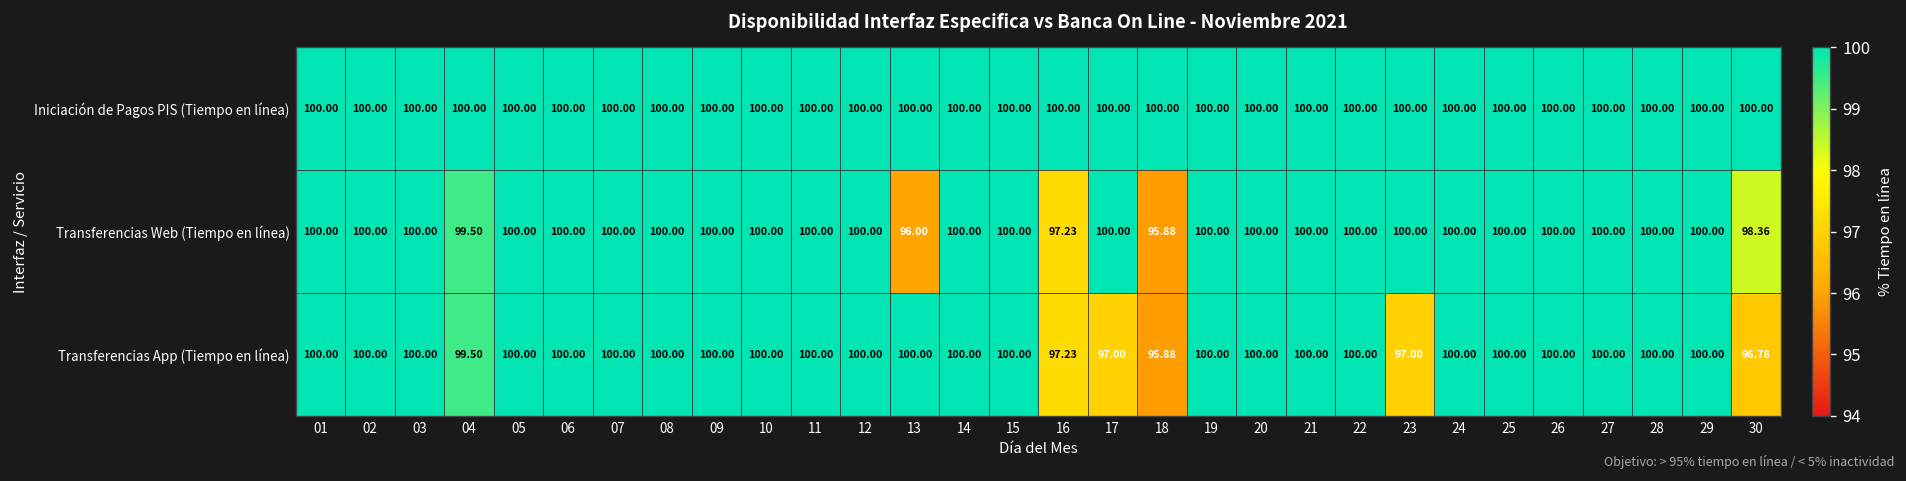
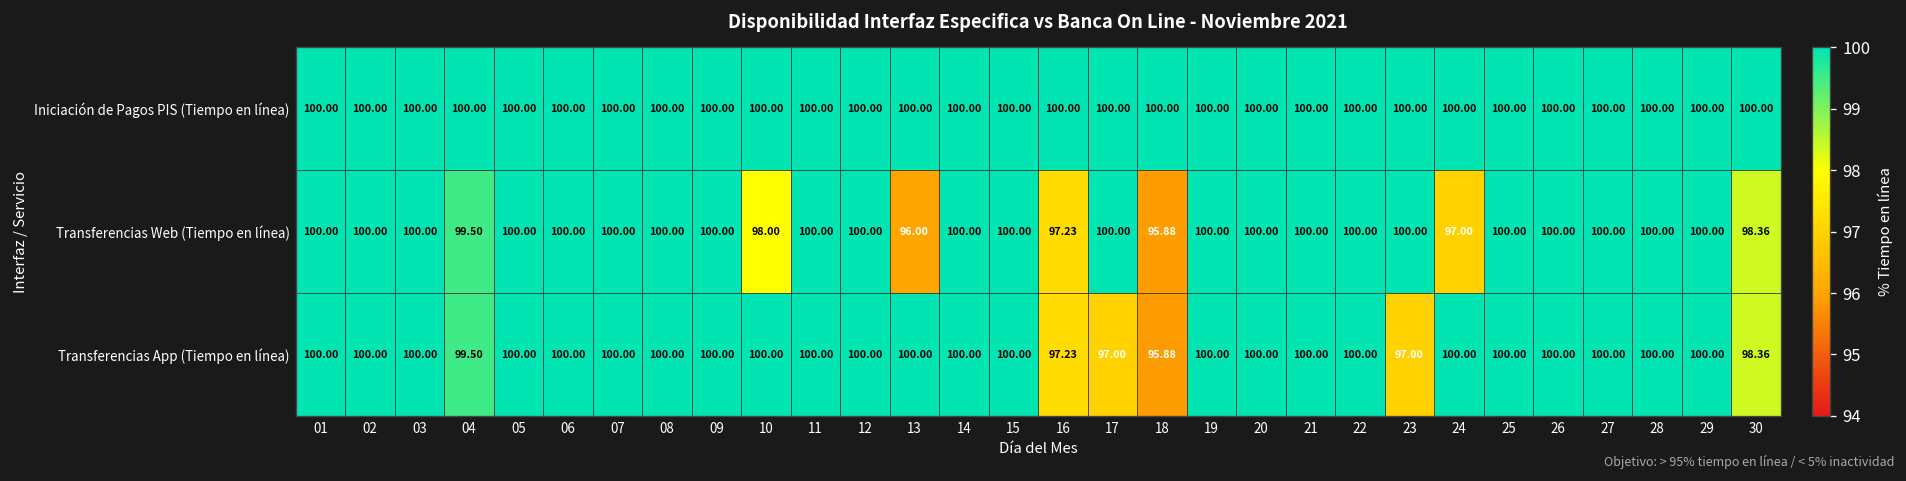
Transferencias Web (Tiempo en línea), 10: 100.00 -> 98.00
Transferencias Web (Tiempo en línea), 24: 100.00 -> 97.00
Transferencias App (Tiempo en línea), 30: 96.78 -> 98.36
